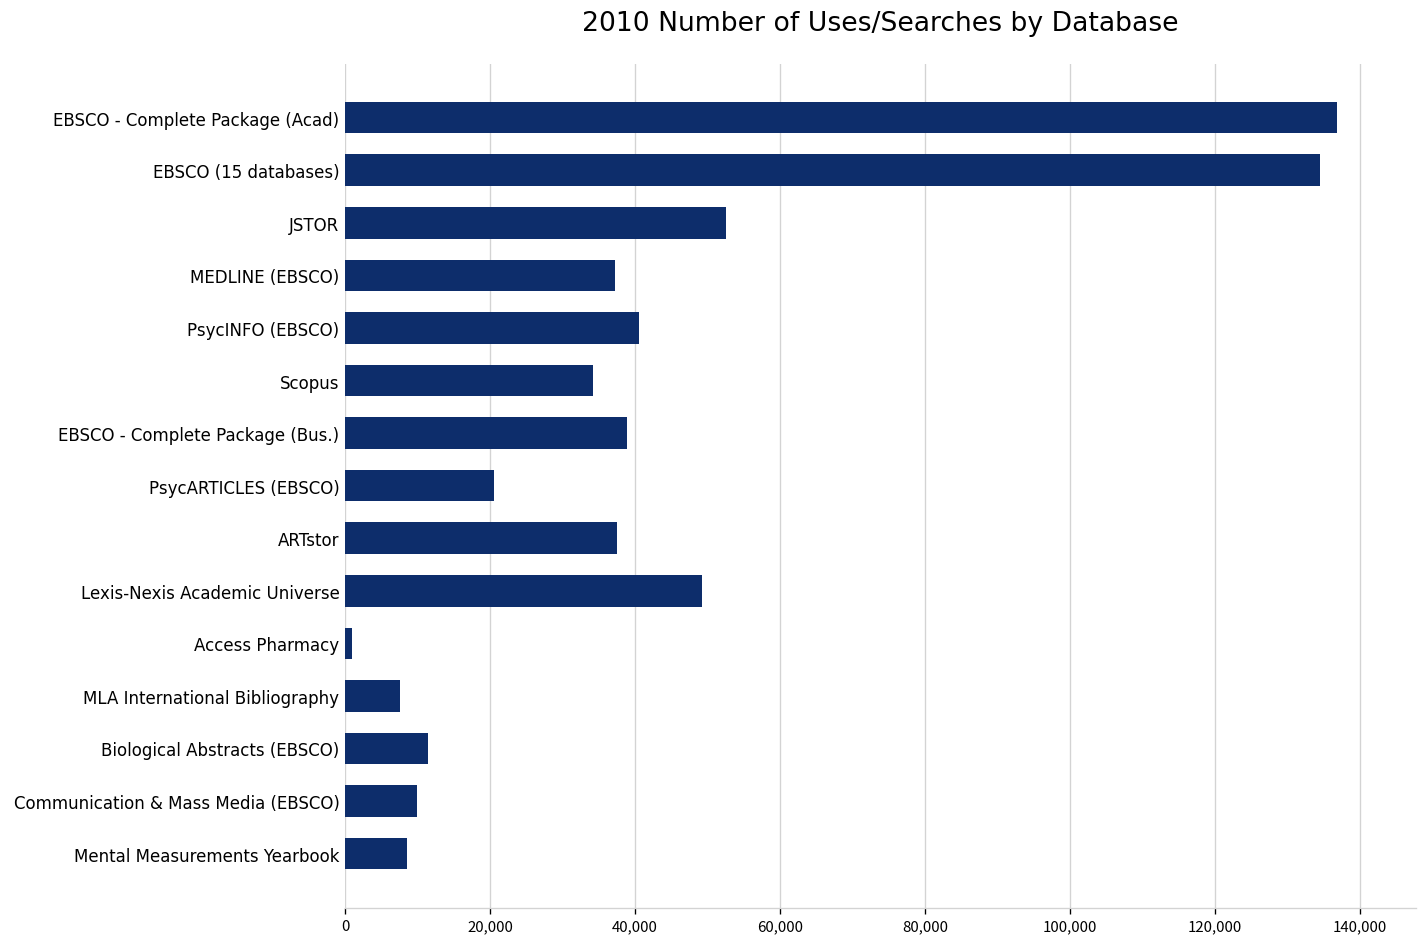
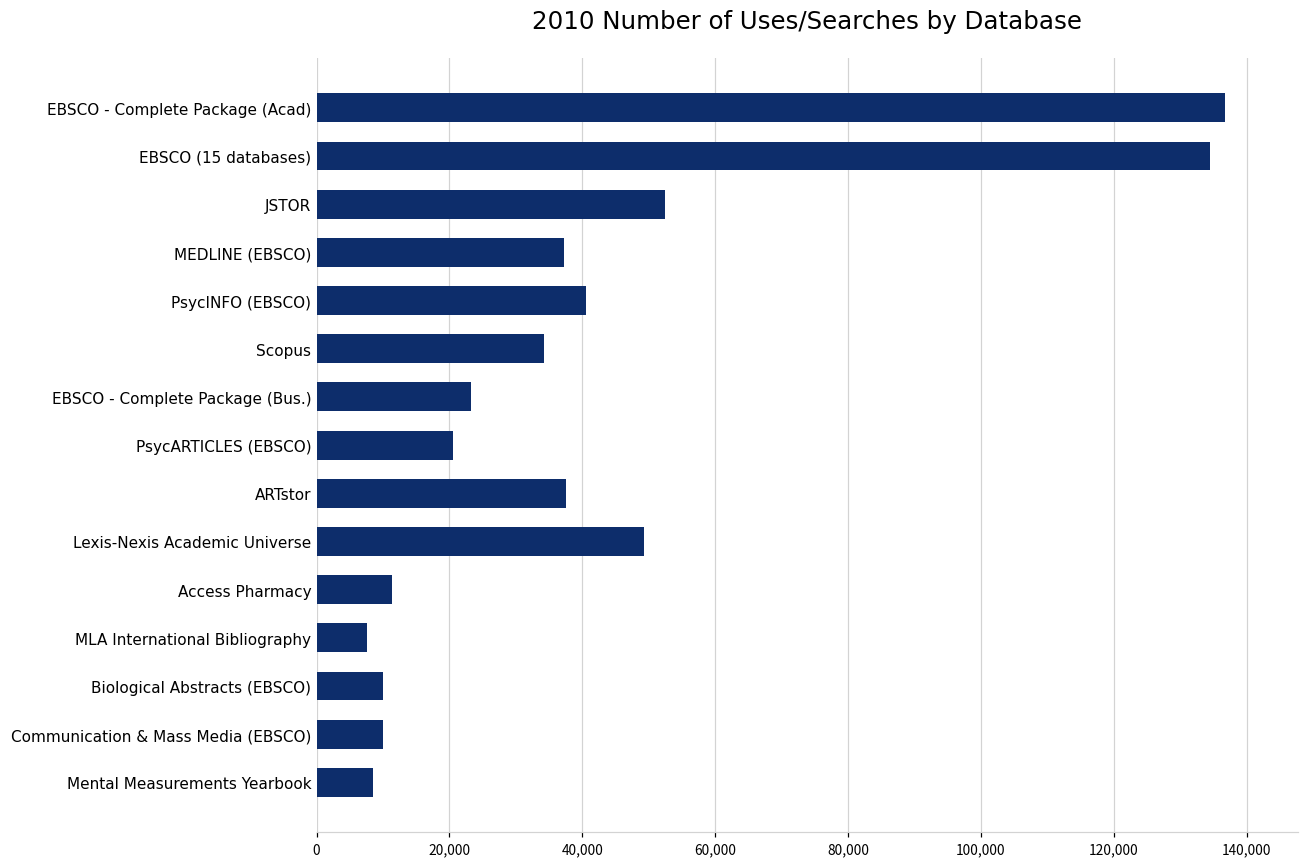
EBSCO - Complete Package (Bus.): 39,000 -> 23,000
Access Pharmacy: 1,000 -> 11,000
Biological Abstracts (EBSCO): 11,000 -> 10,000
